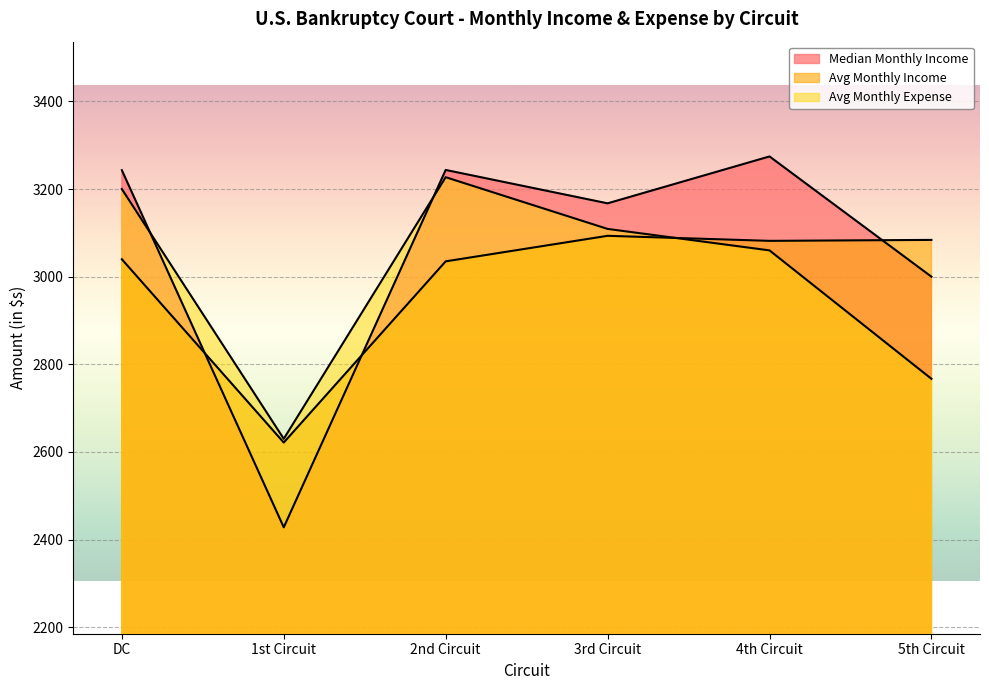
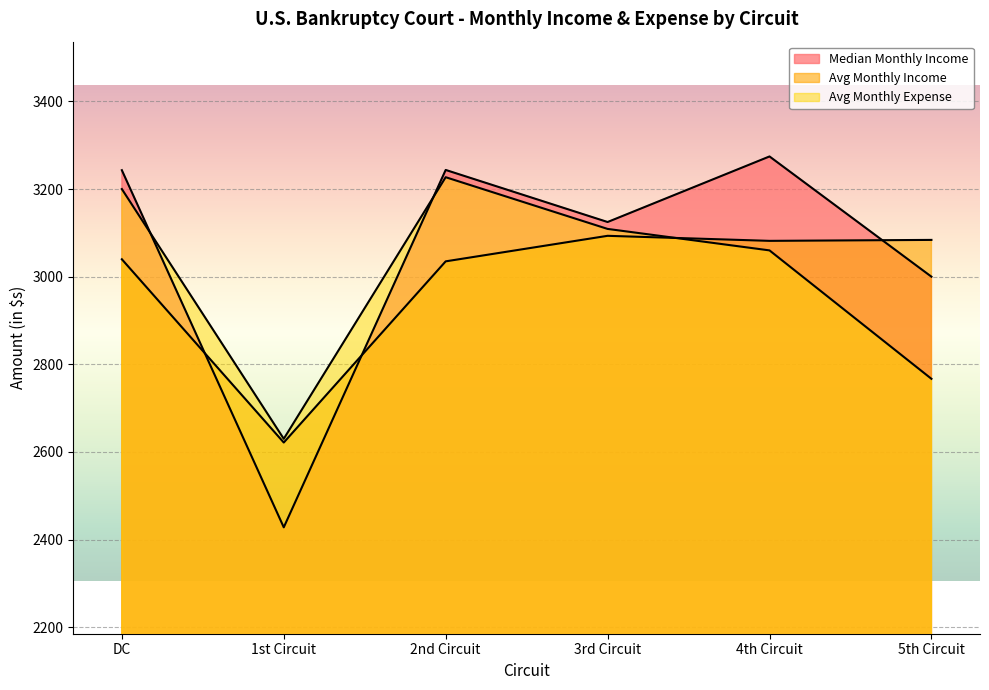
Median Monthly Income, 3rd Circuit: 3170 -> 3120
